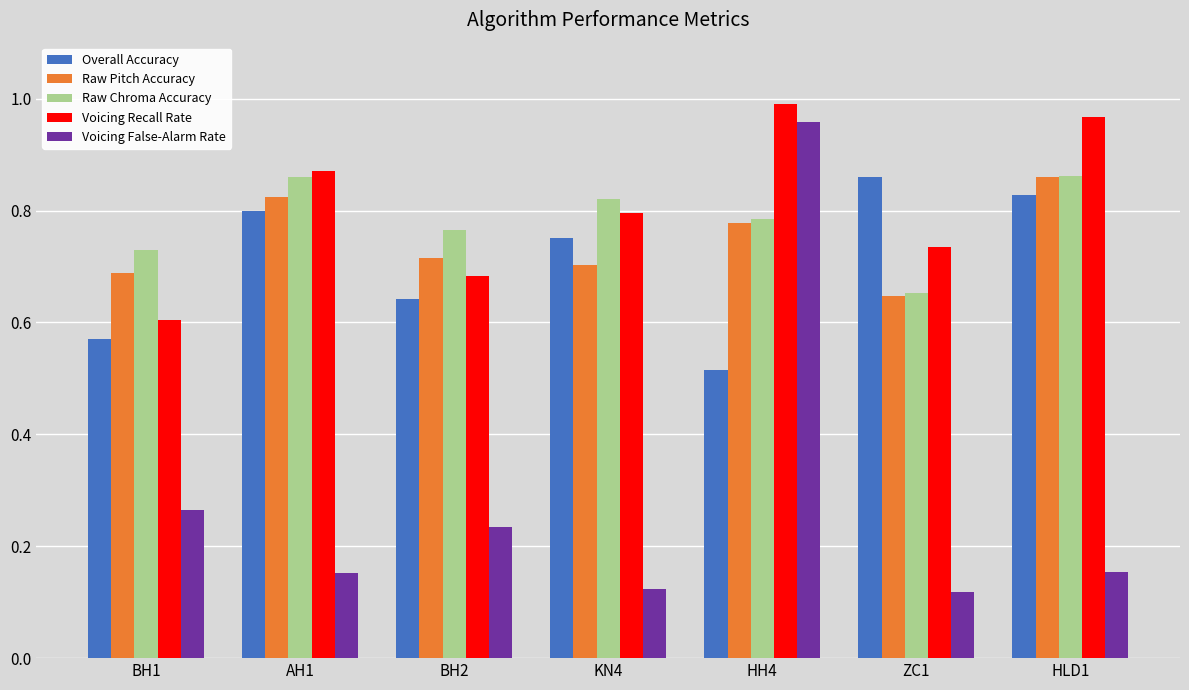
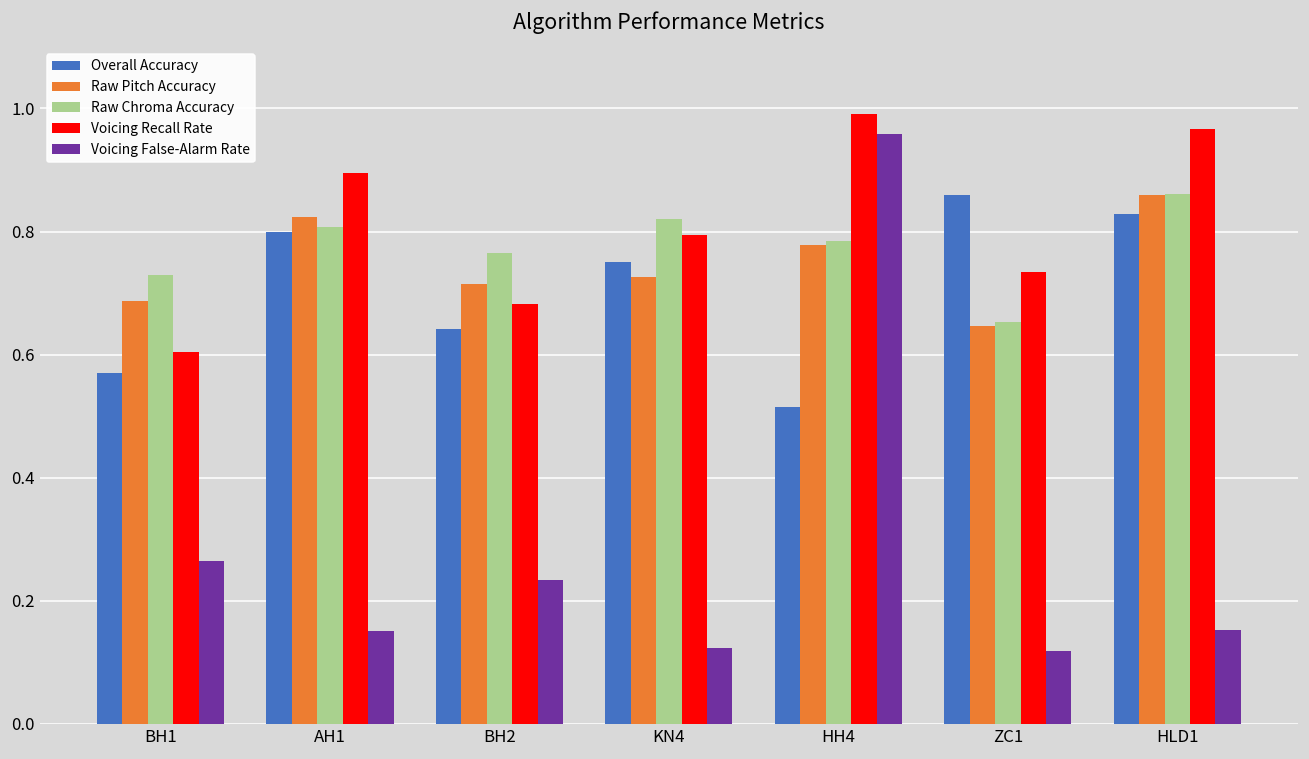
Raw Chroma Accuracy, AH1: 0.86 -> 0.81
Voicing Recall Rate, AH1: 0.87 -> 0.89
Raw Pitch Accuracy, KN4: 0.70 -> 0.73
